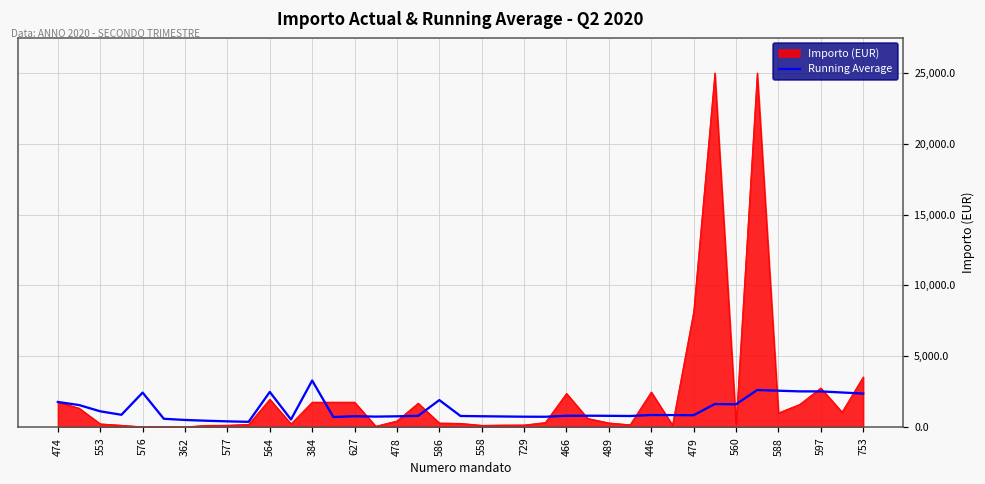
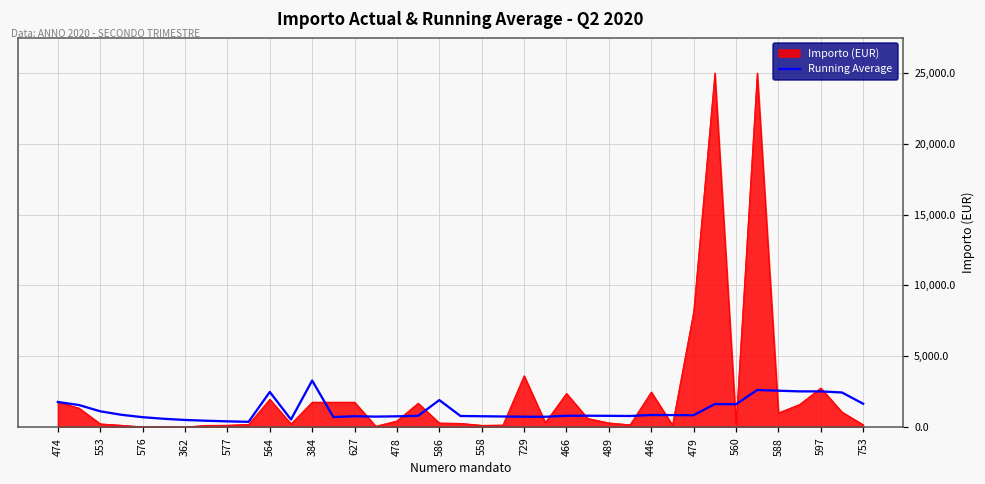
Running Average, 576: 2,400 -> 700
Importo (EUR), 729: 100 -> 3,600
Importo (EUR), 753: 3,500 -> 200
Running Average, 753: 2,400 -> 1,600
